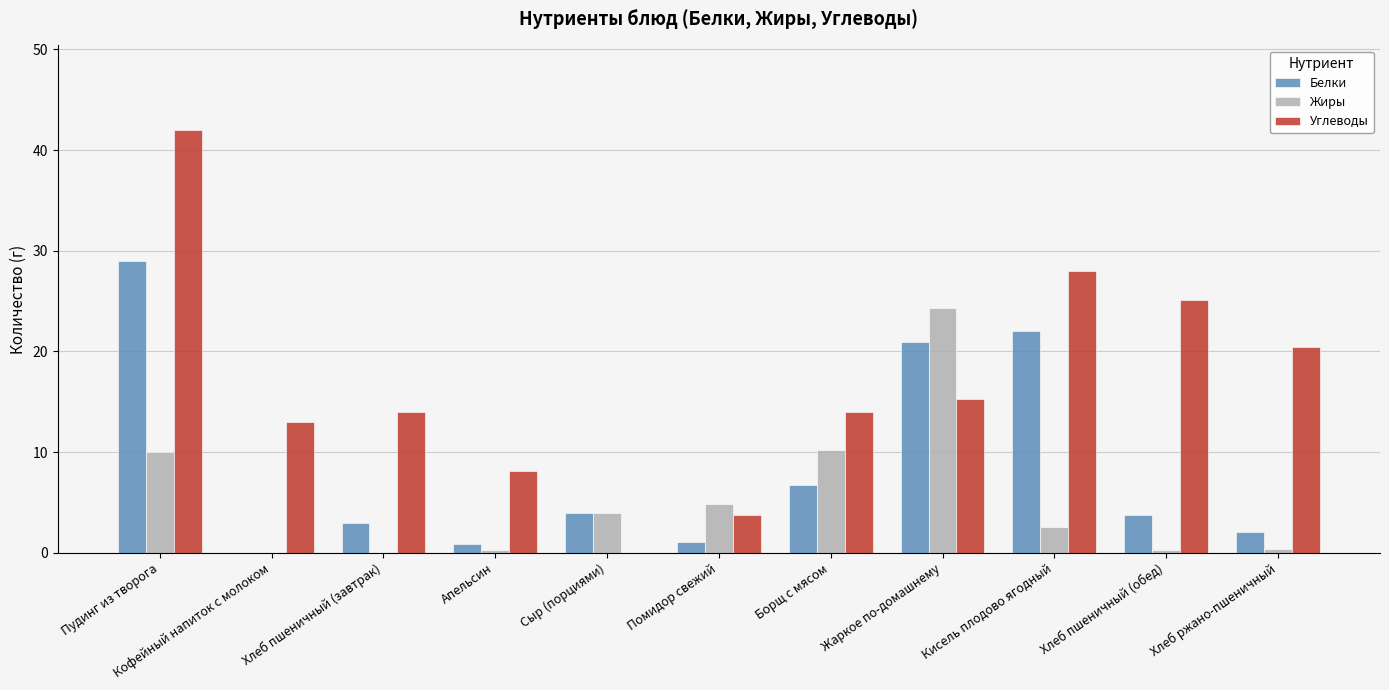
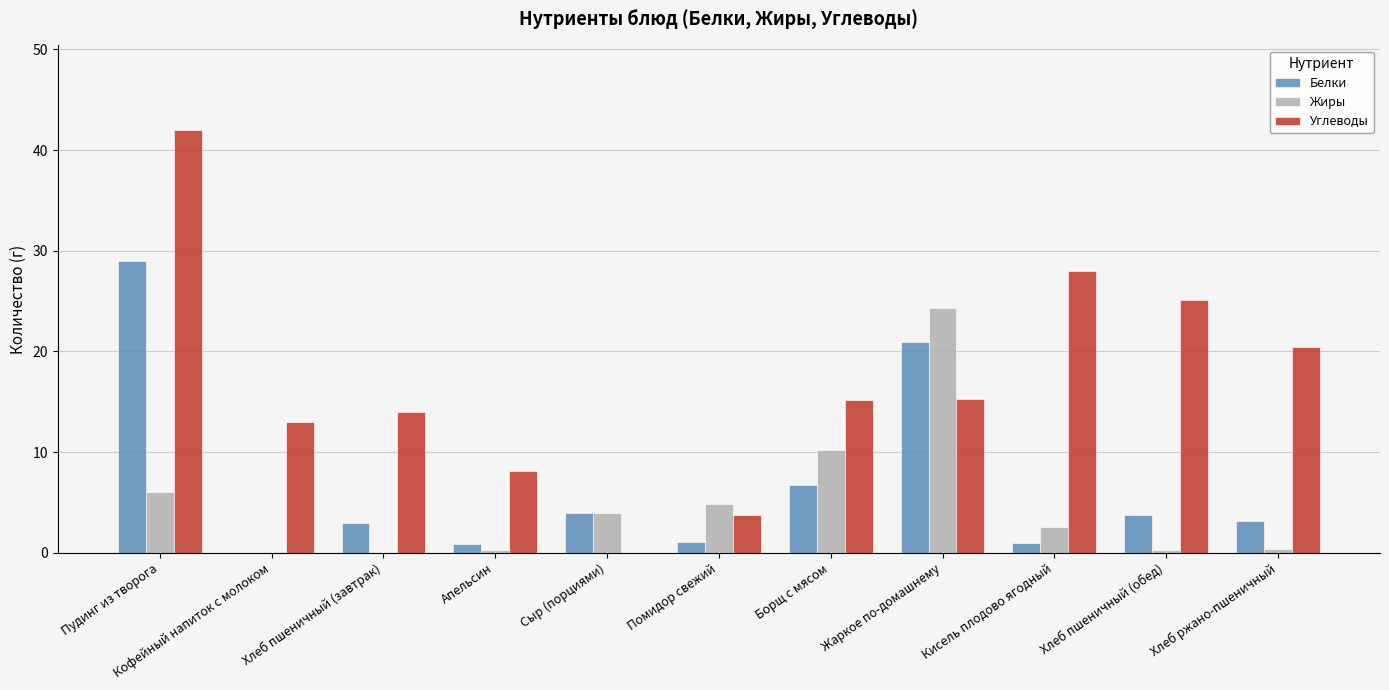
Жиры, Пудинг из творога: 10 -> 6
Углеводы, Борщ с мясом: 14.0 -> 15.2
Белки, Кисель плодово ягодный: 22 -> 1
Белки, Хлеб ржано-пшеничный: 2.1 -> 3.2
